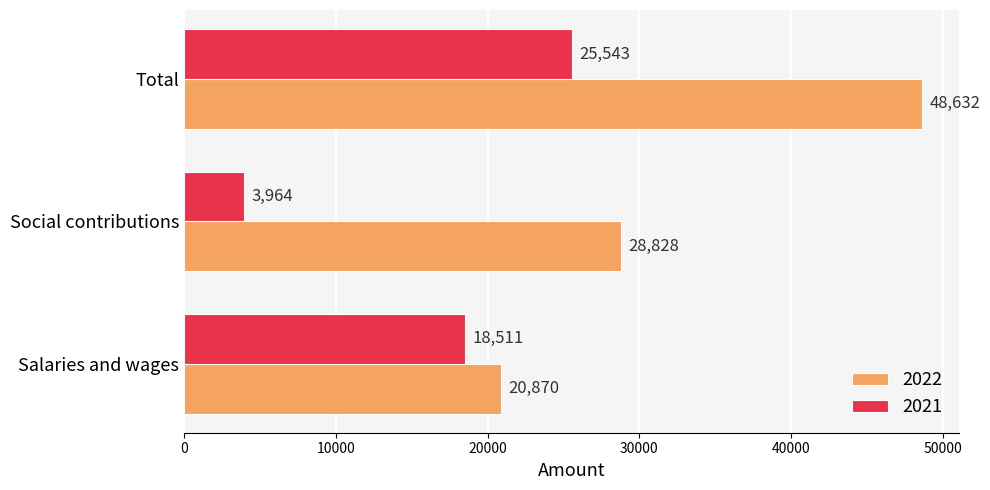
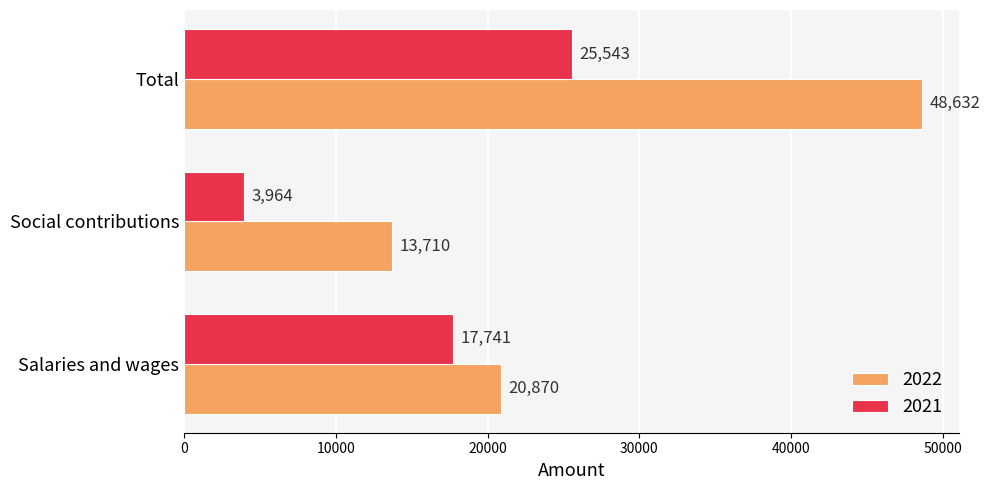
2022, Social contributions: 28,828 -> 13,710
2021, Salaries and wages: 18,511 -> 17,741
